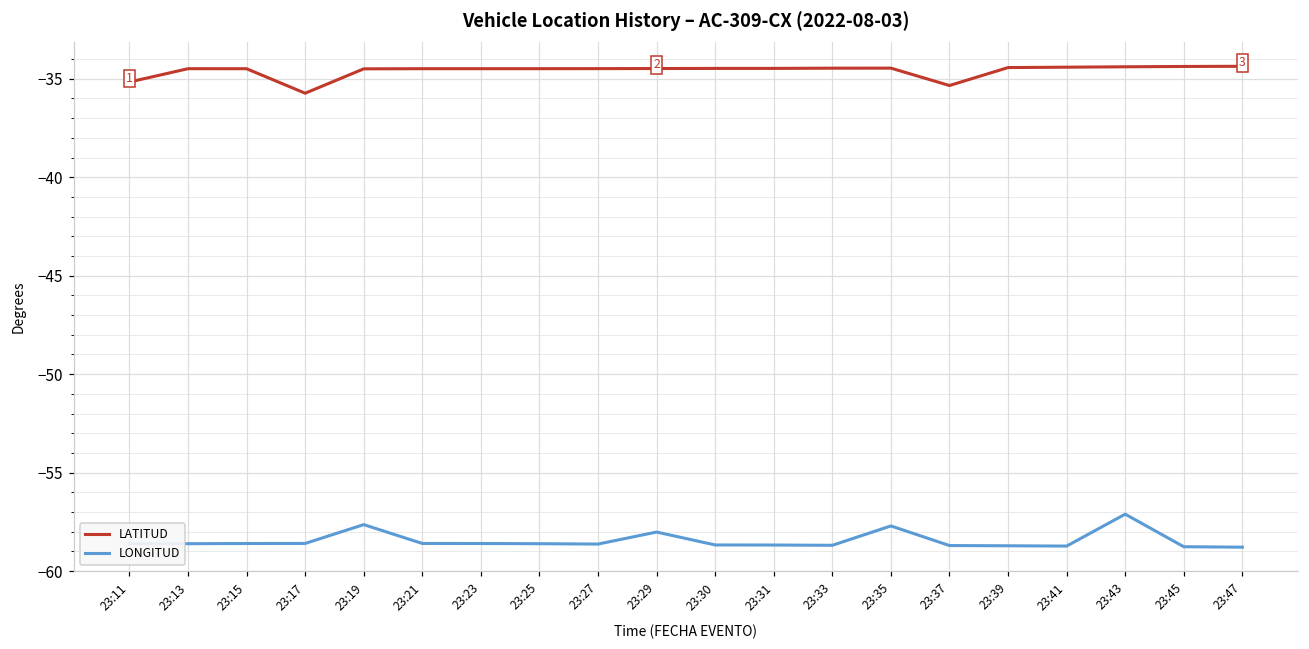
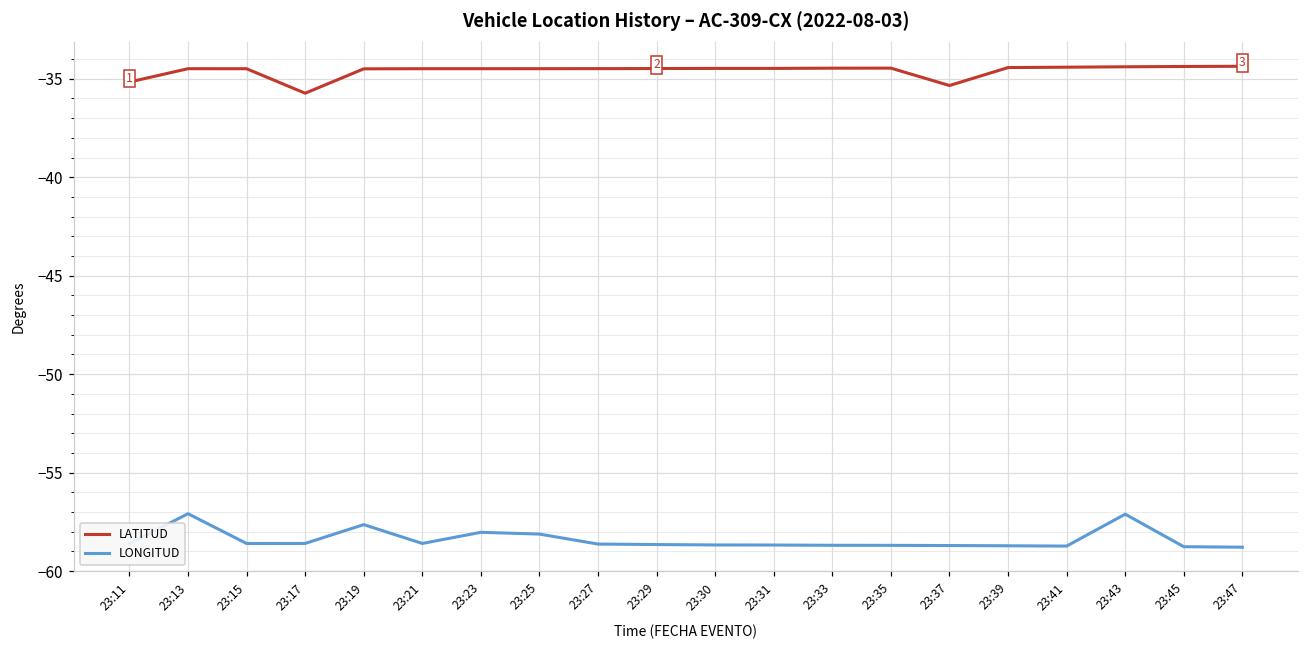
LONGITUD, 23:13: -58.6 -> -57.1
LONGITUD, 23:23: -58.6 -> -58.0
LONGITUD, 23:25: -58.6 -> -58.1
LONGITUD, 23:29: -58.0 -> -58.7
LONGITUD, 23:35: -57.7 -> -58.7
